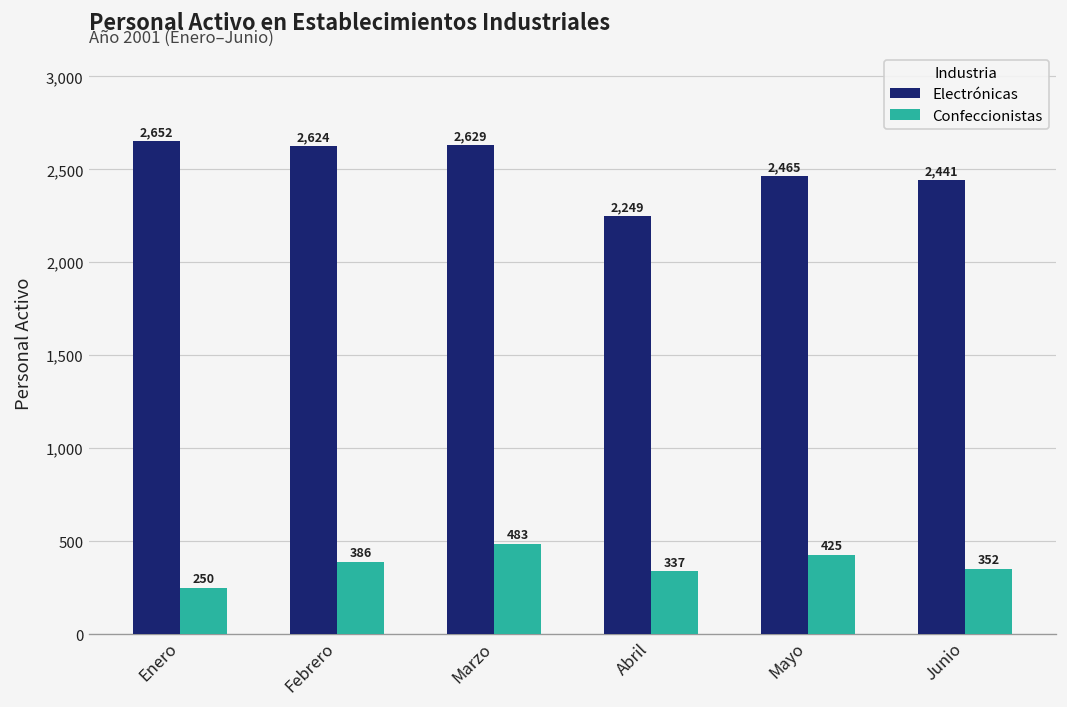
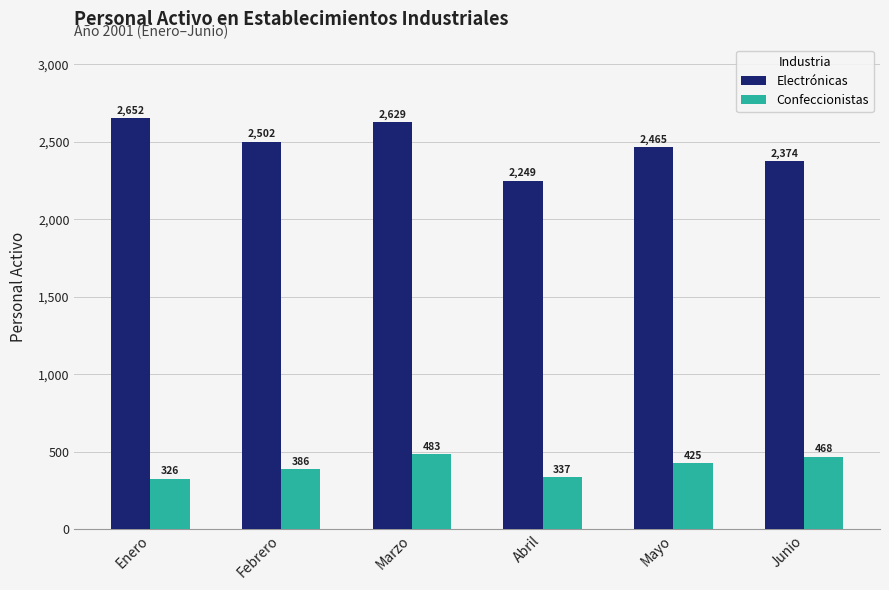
Confeccionistas, Enero: 250 -> 326
Electrónicas, Febrero: 2,624 -> 2,502
Electrónicas, Junio: 2,441 -> 2,374
Confeccionistas, Junio: 352 -> 468
